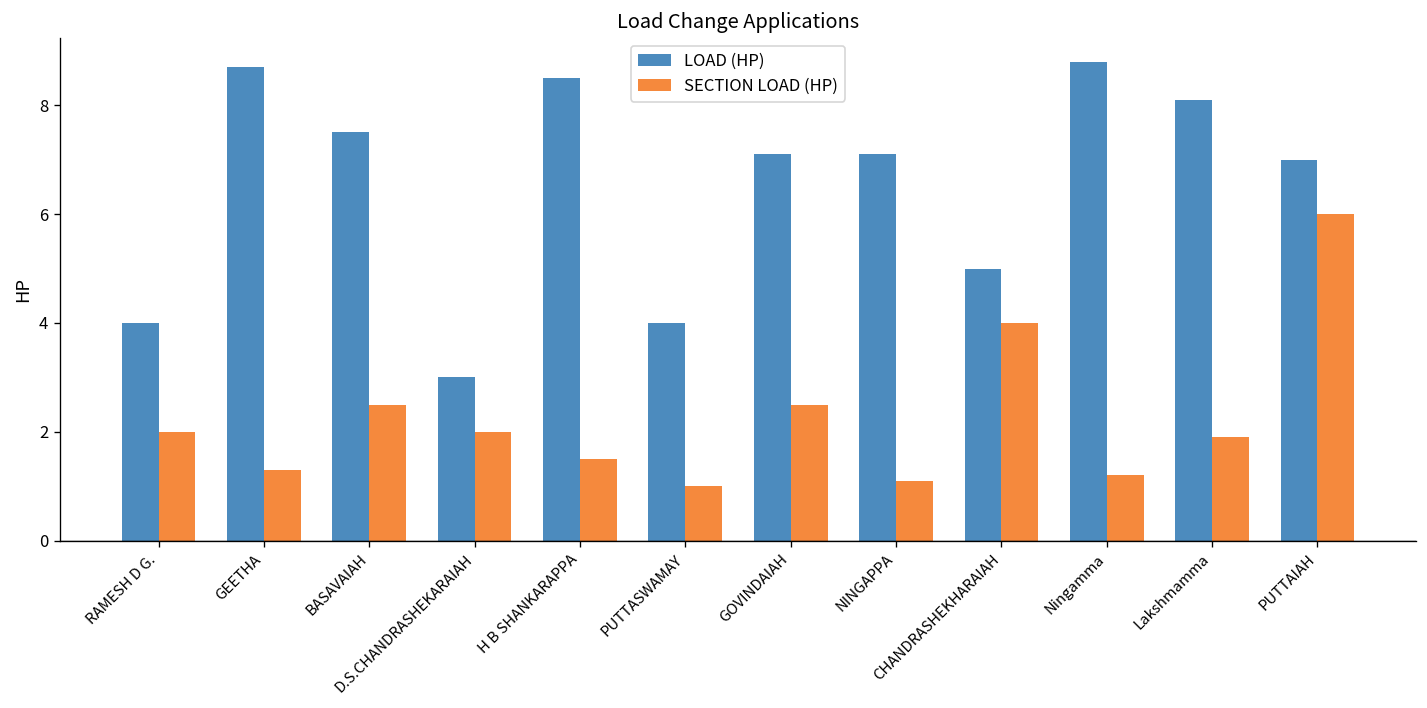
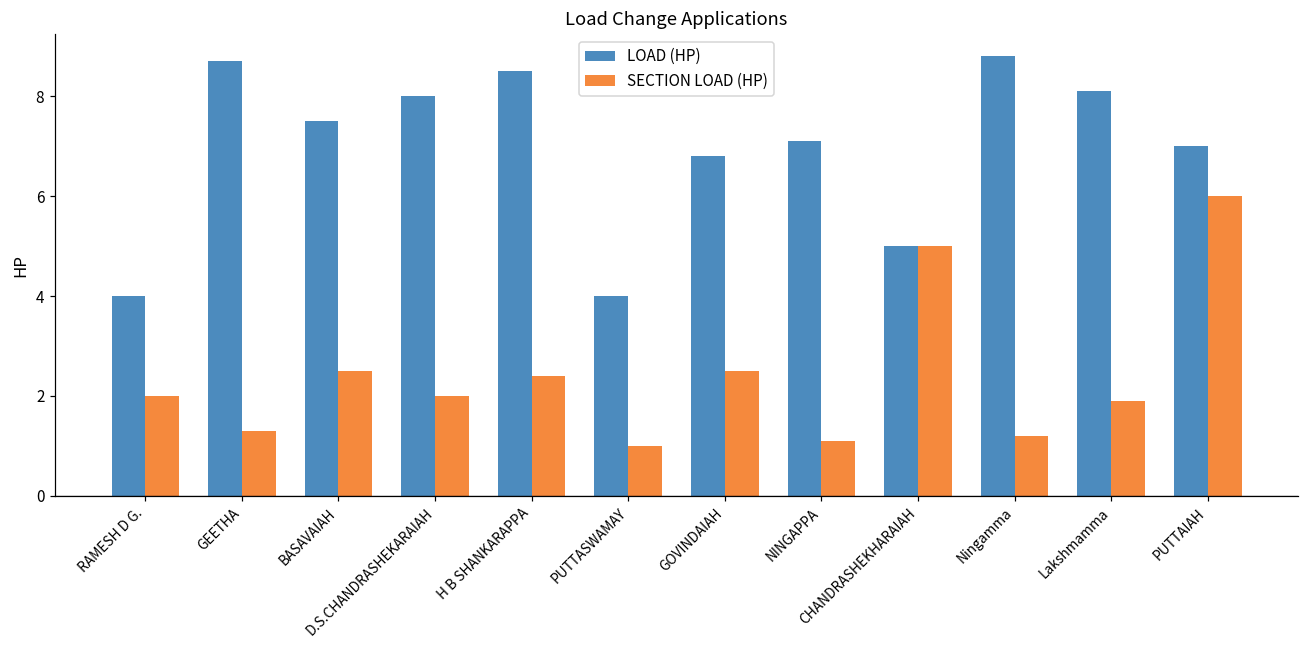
LOAD (HP), D.S.CHANDRASHEKARAIAH: 3 -> 8
SECTION LOAD (HP), H B SHANKARAPPA: 1.5 -> 2.4
LOAD (HP), GOVINDAIAH: 7.1 -> 6.8
SECTION LOAD (HP), CHANDRASHEKHARAIAH: 4 -> 5
